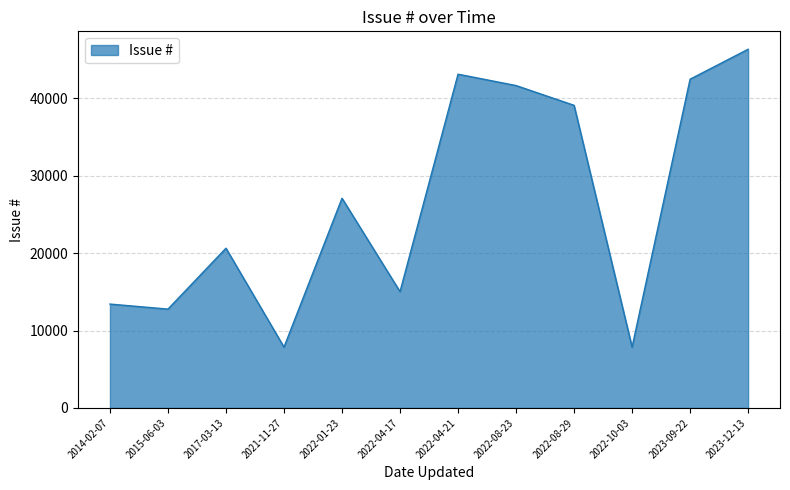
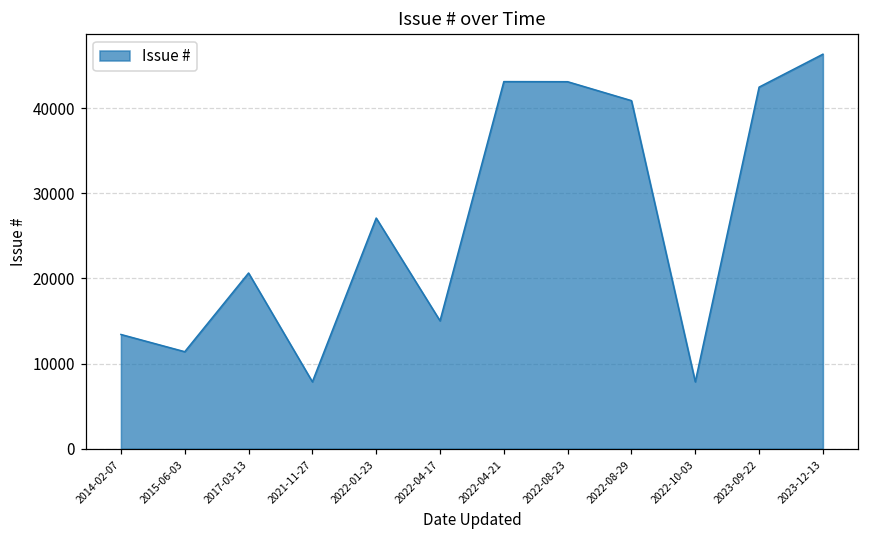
2015-06-03: 13000 -> 11000
2022-08-23: 42000 -> 43000
2022-08-29: 39000 -> 41000
